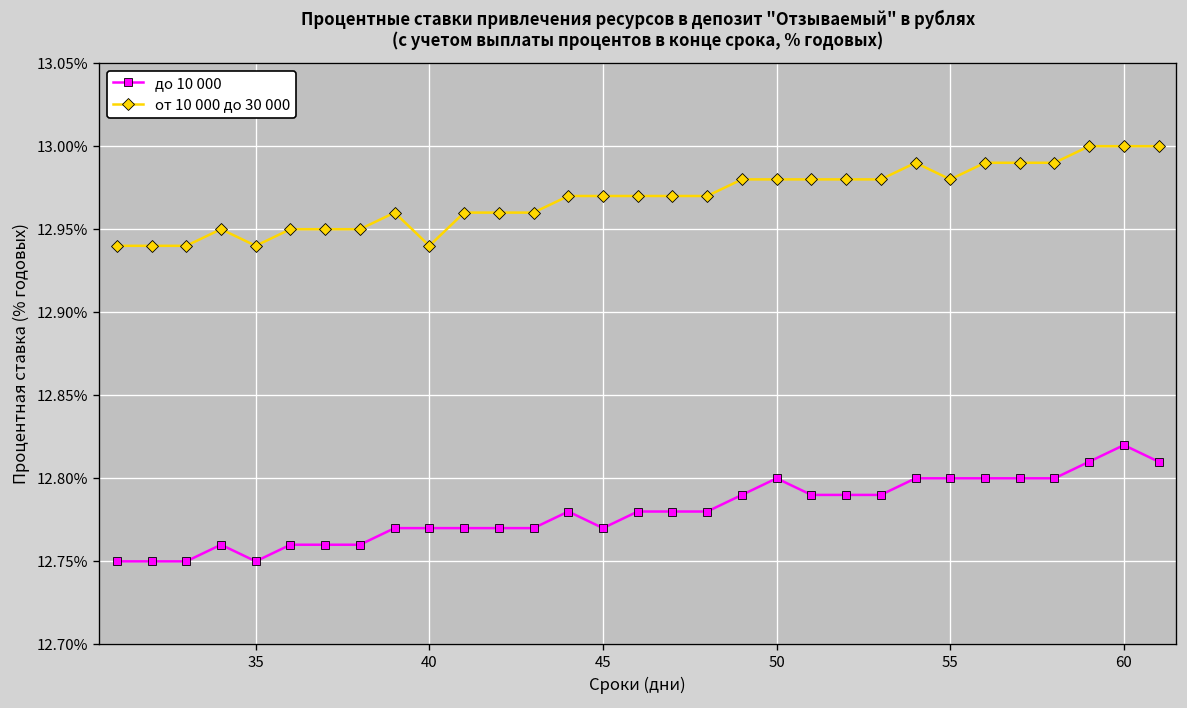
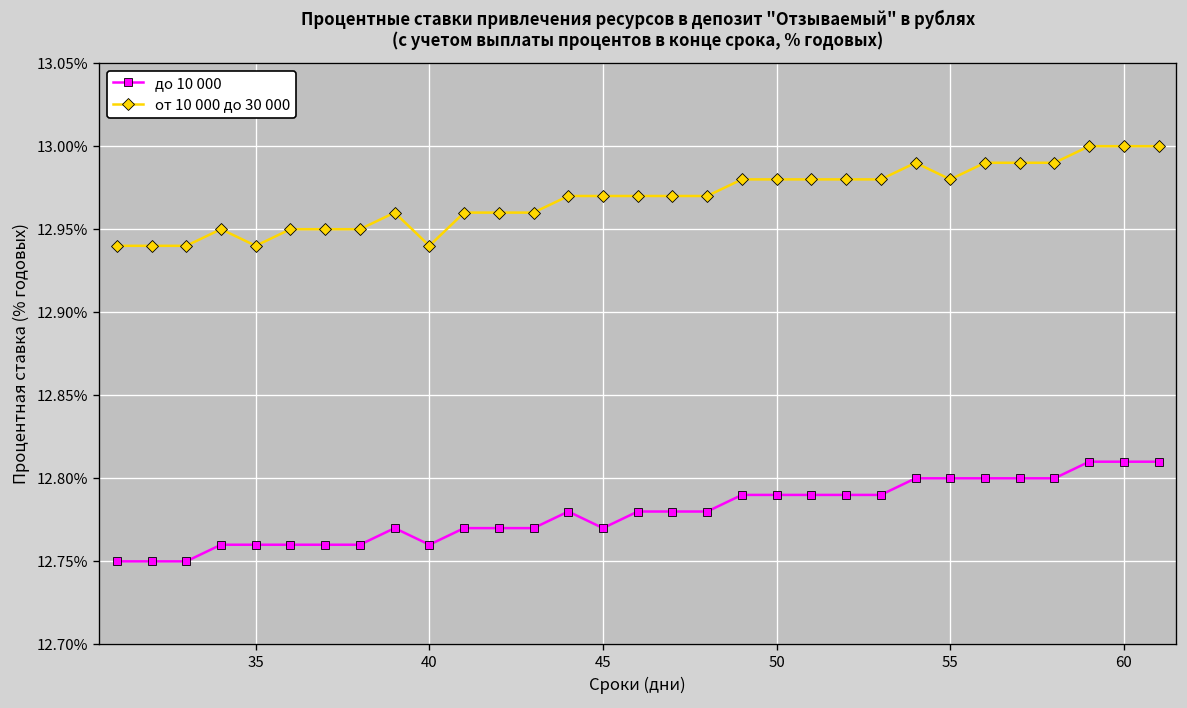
до 10 000, 35: 12.75% -> 12.76%
до 10 000, 40: 12.77% -> 12.76%
до 10 000, 50: 12.80% -> 12.79%
до 10 000, 60: 12.82% -> 12.81%
